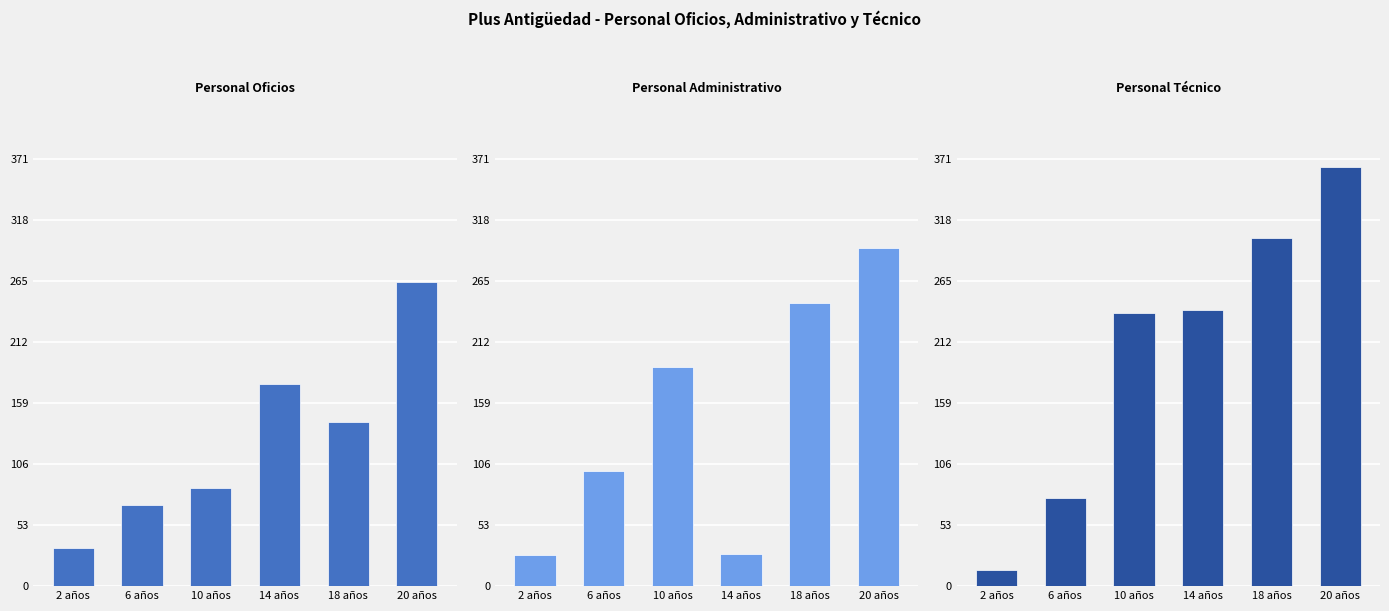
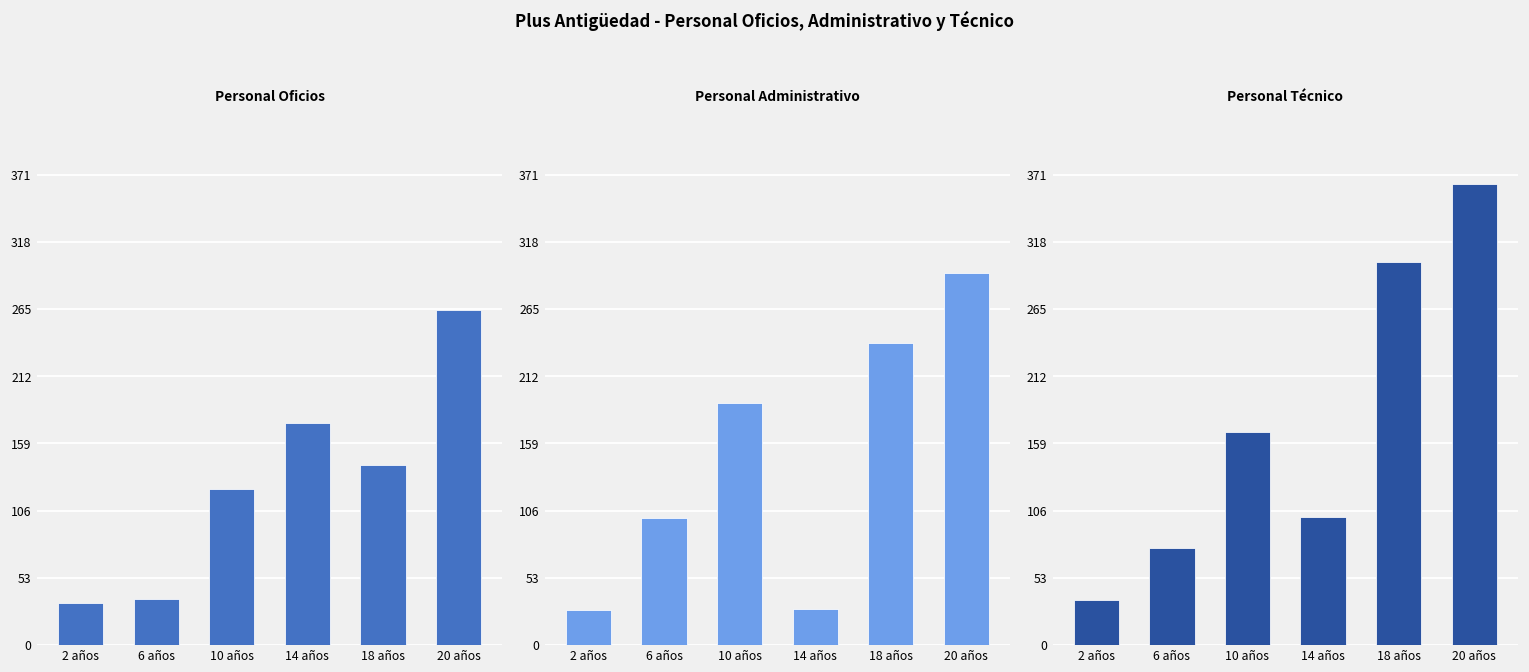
Personal Oficios, 6 años: 70 -> 36
Personal Oficios, 10 años: 85 -> 123
Personal Administrativo, 18 años: 247 -> 238
Personal Técnico, 2 años: 14 -> 35
Personal Técnico, 10 años: 237 -> 168
Personal Técnico, 14 años: 240 -> 101
